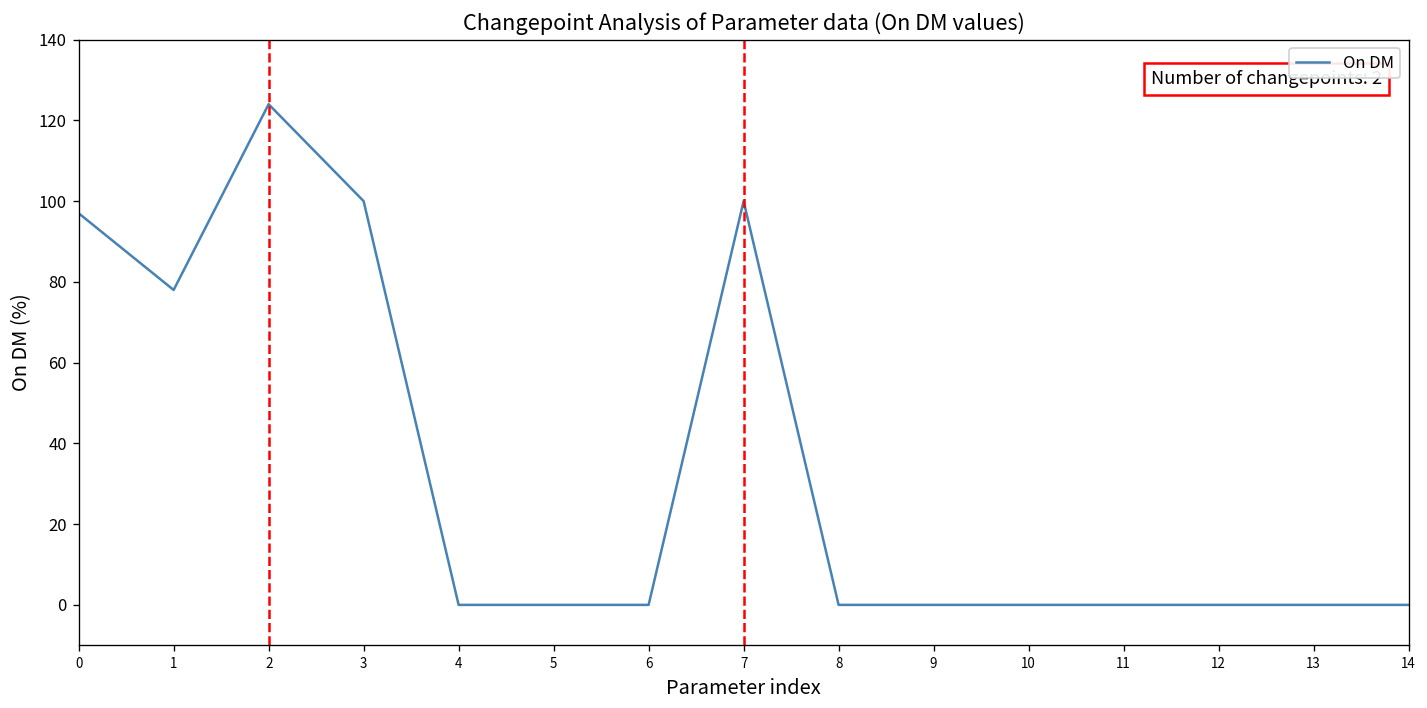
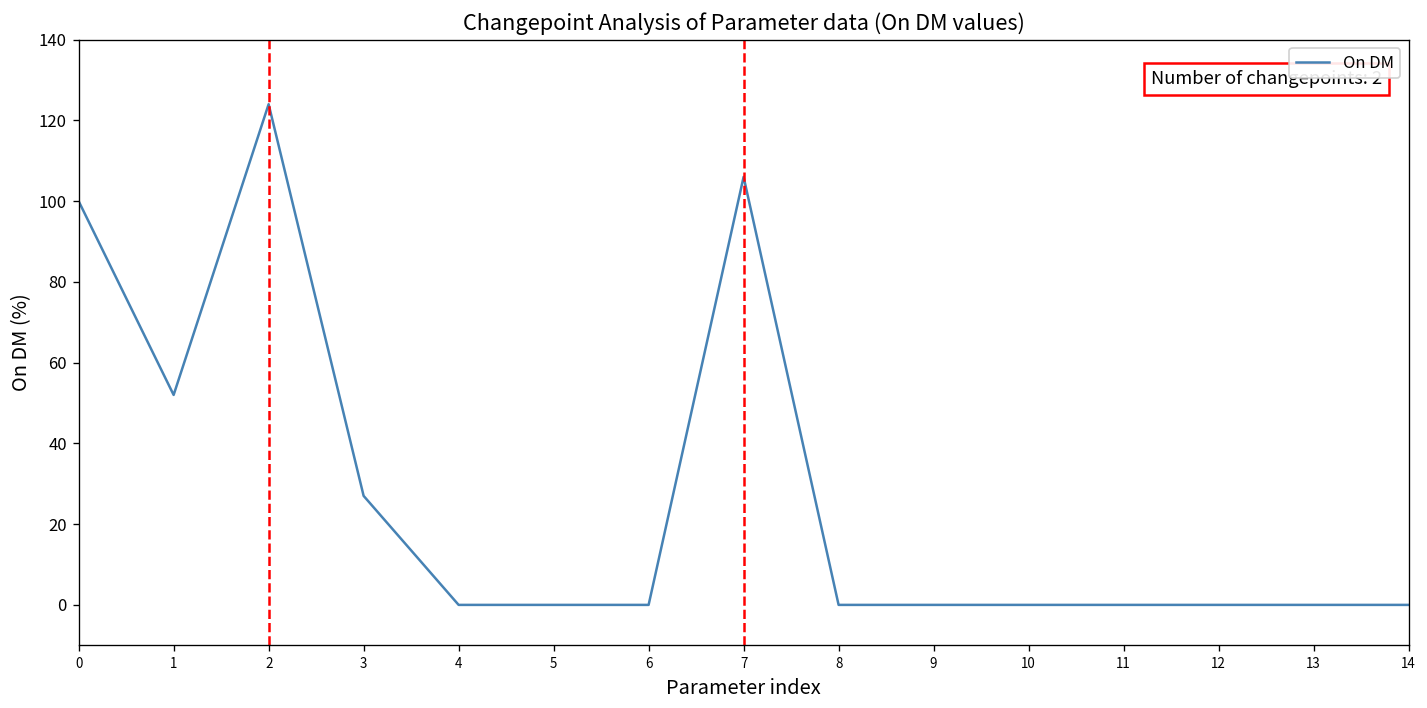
0: 97 -> 100
1: 78 -> 52
3: 100 -> 27
7: 100 -> 106
